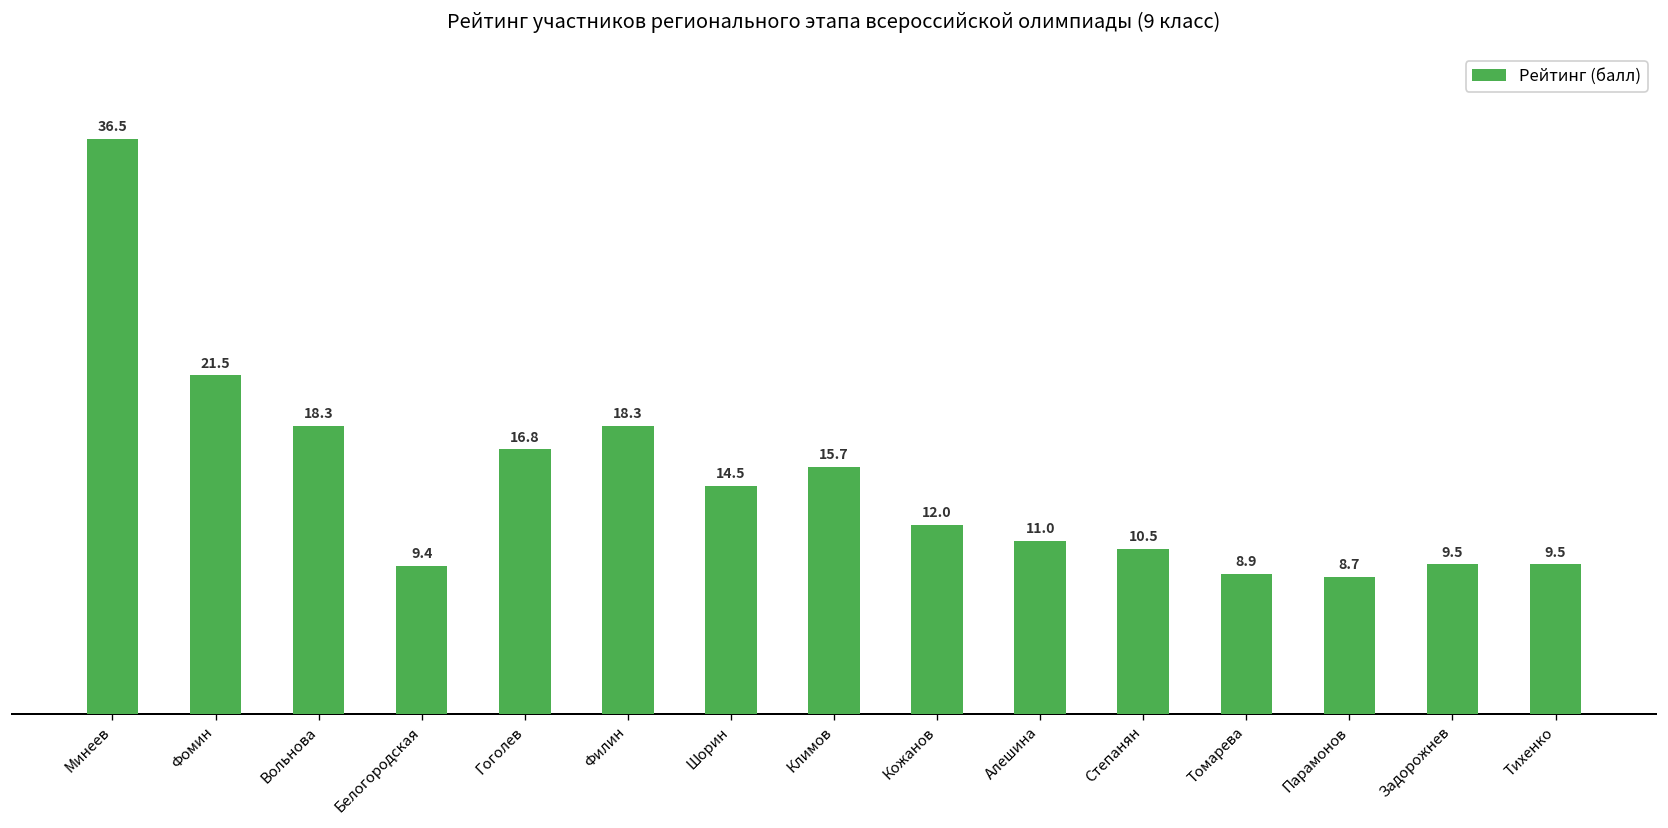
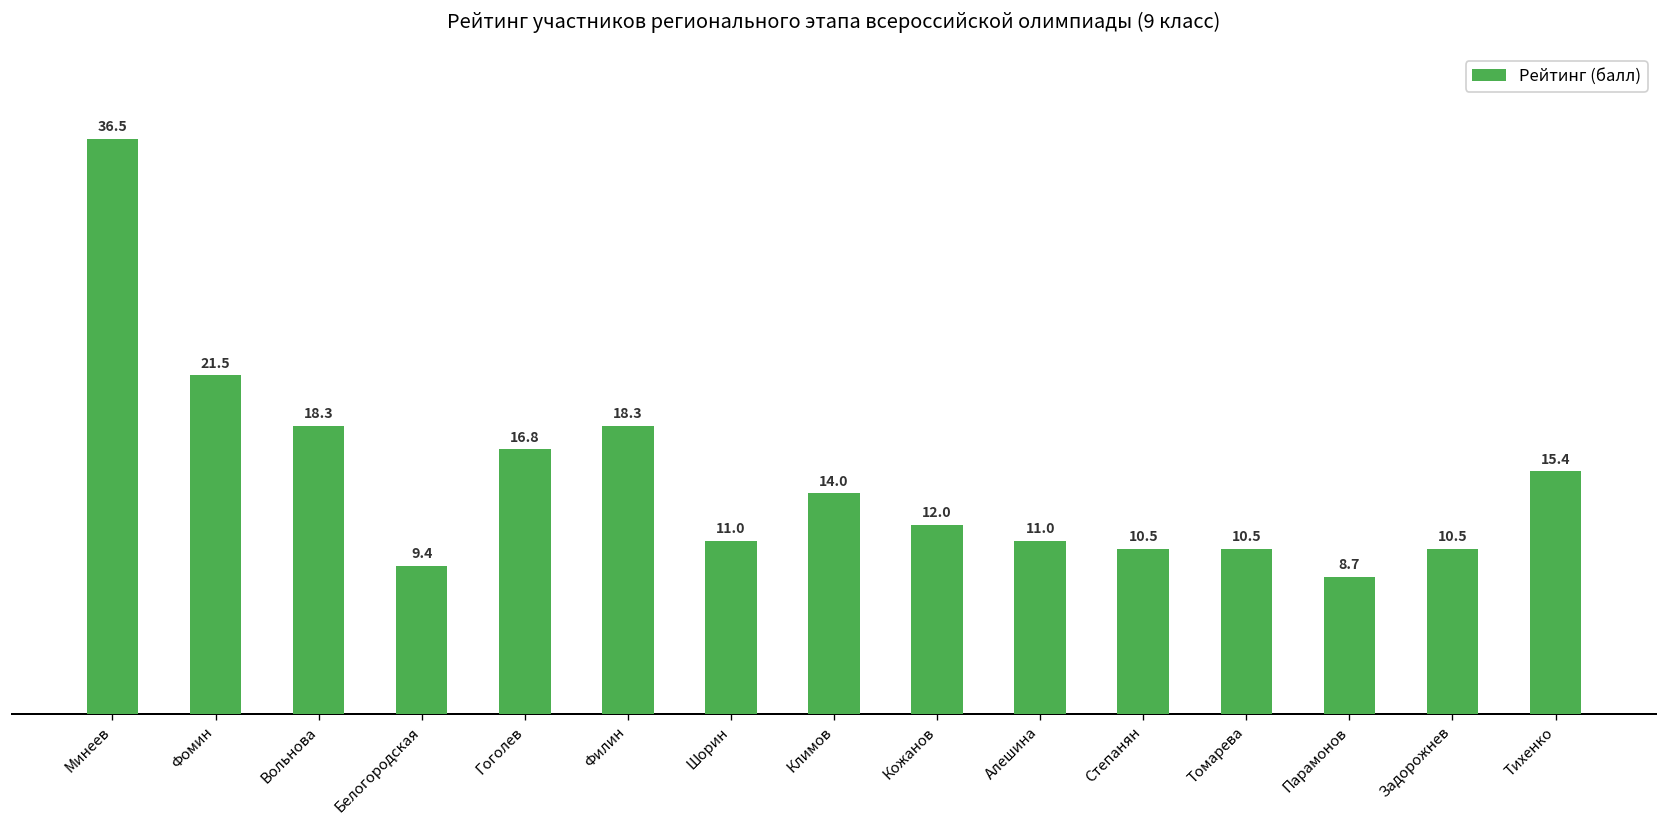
Шорин: 14.5 -> 11.0
Климов: 15.7 -> 14.0
Томарева: 8.9 -> 10.5
Задорожнев: 9.5 -> 10.5
Тихенко: 9.5 -> 15.4
